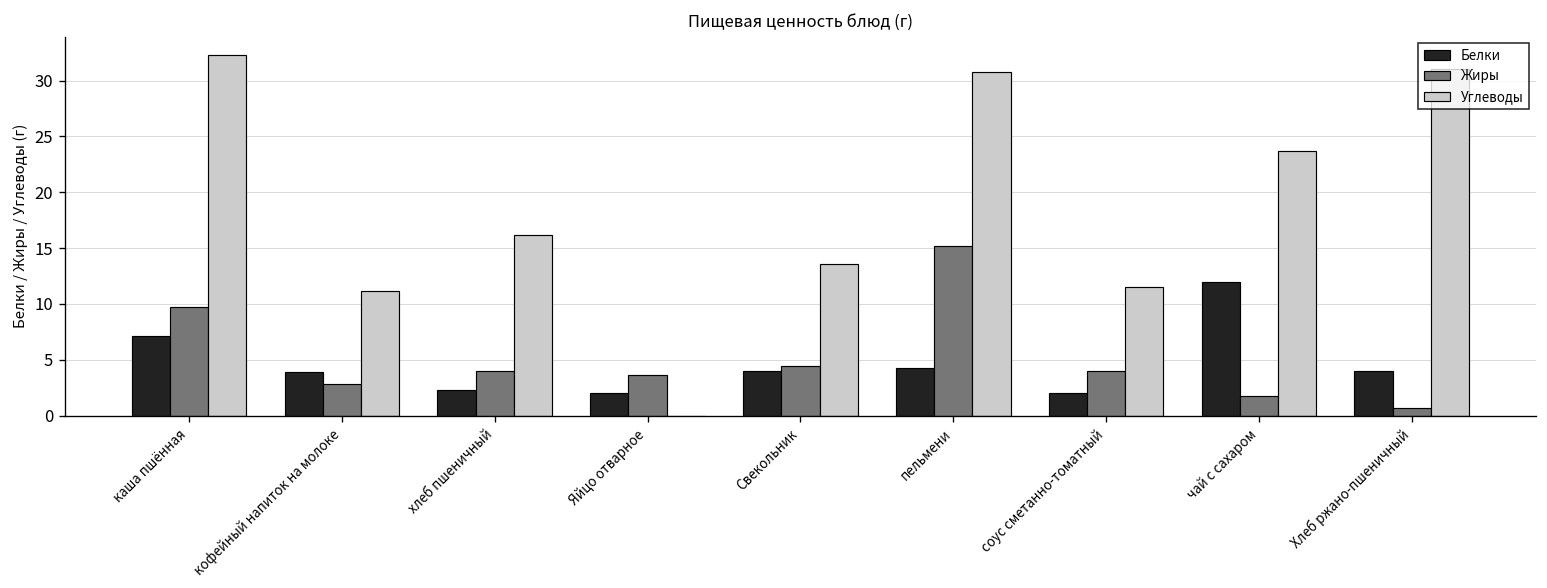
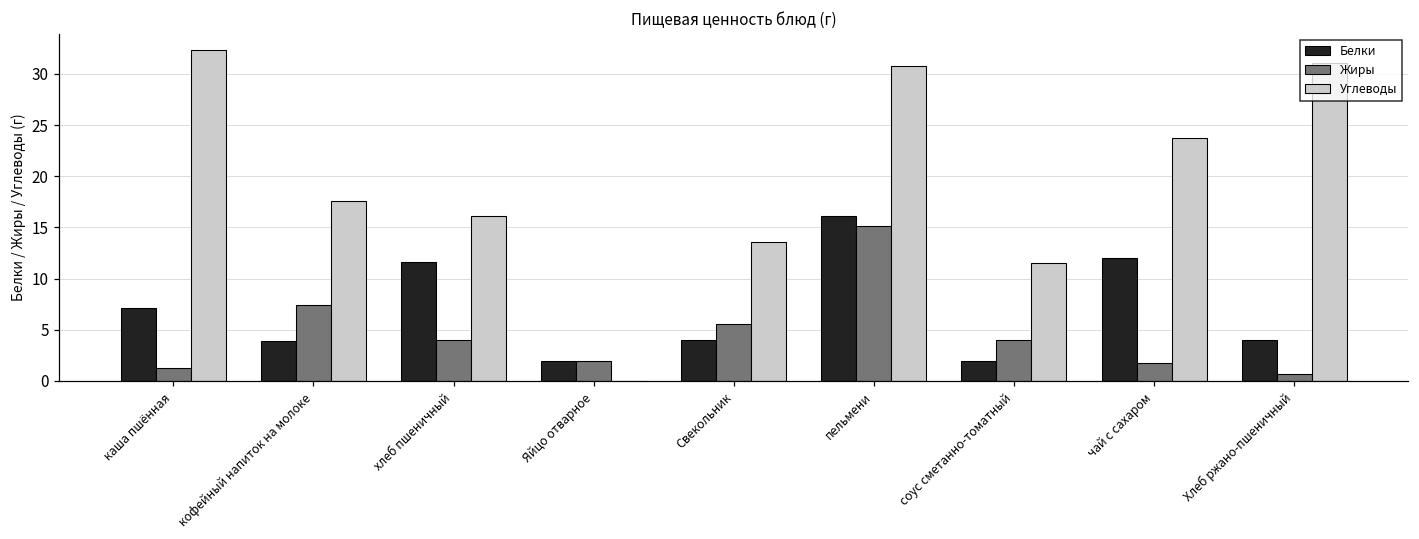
Жиры, каша пшённая: 10 -> 1
Жиры, кофейный напиток на молоке: 3 -> 7
Углеводы, кофейный напиток на молоке: 11 -> 18
Белки, хлеб пшеничный: 2 -> 12
Жиры, Яйцо отварное: 4 -> 2
Жиры, Свекольник: 4 -> 6
Белки, пельмени: 4 -> 16
